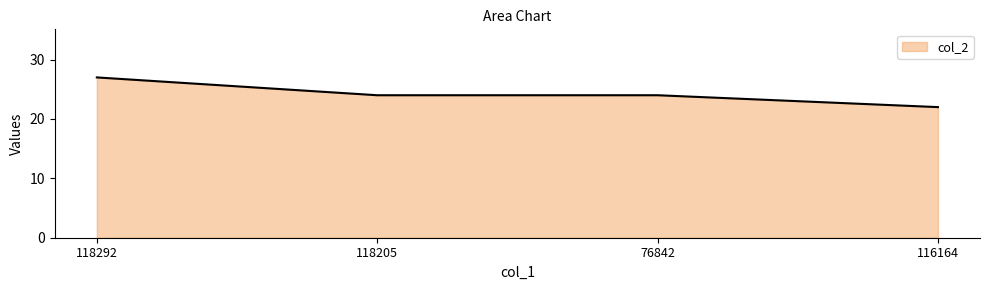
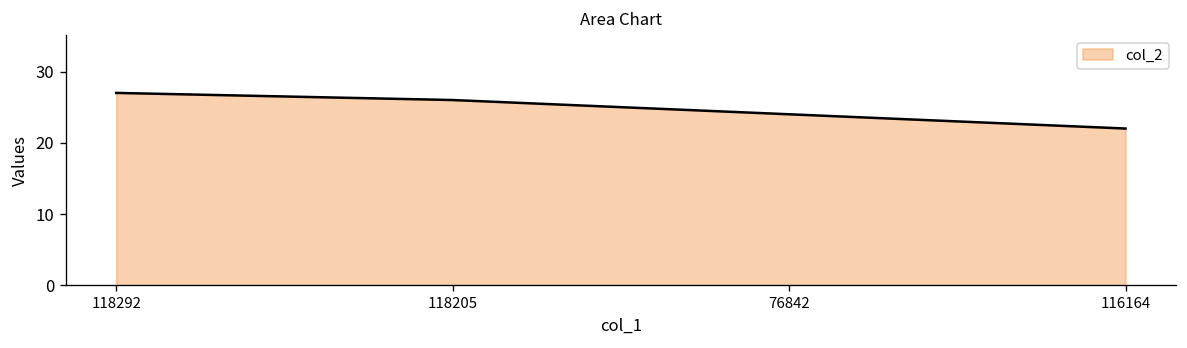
118205: 24 -> 26
